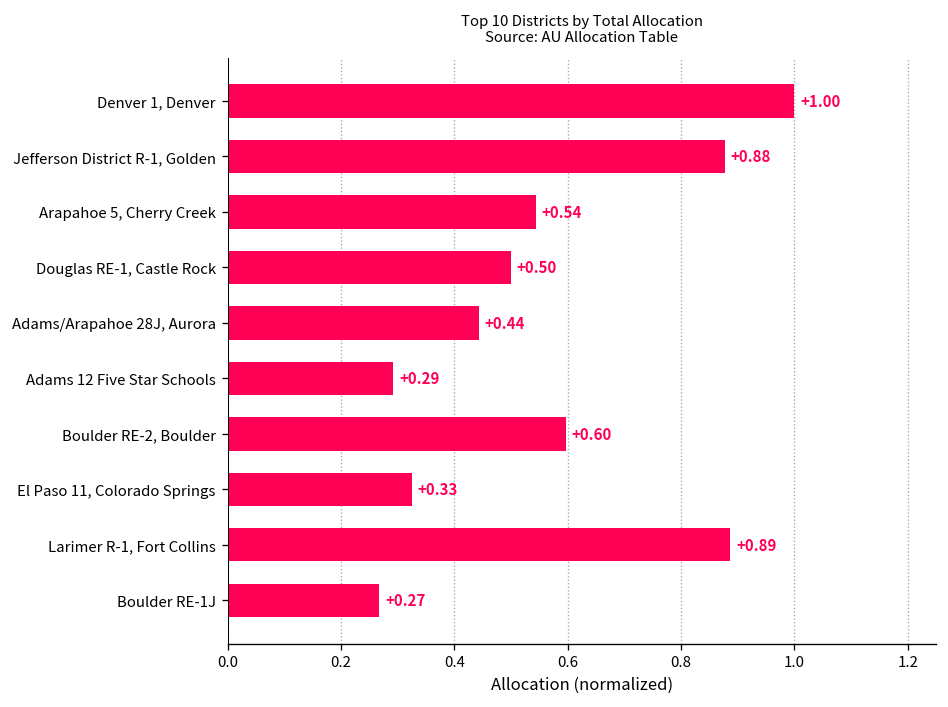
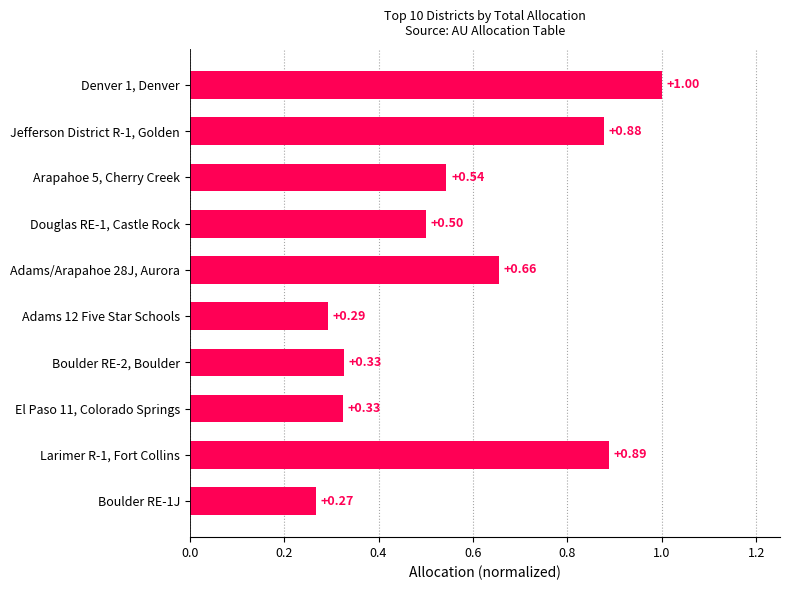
Adams/Arapahoe 28J, Aurora: +0.44 -> +0.66
Boulder RE-2, Boulder: +0.60 -> +0.33
